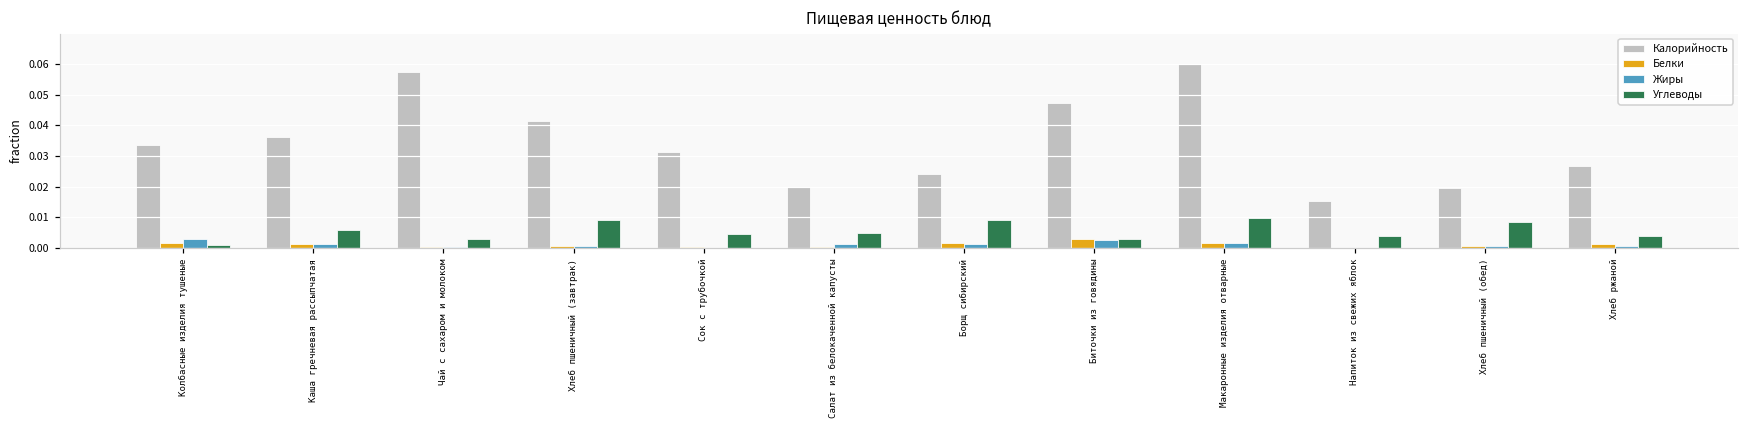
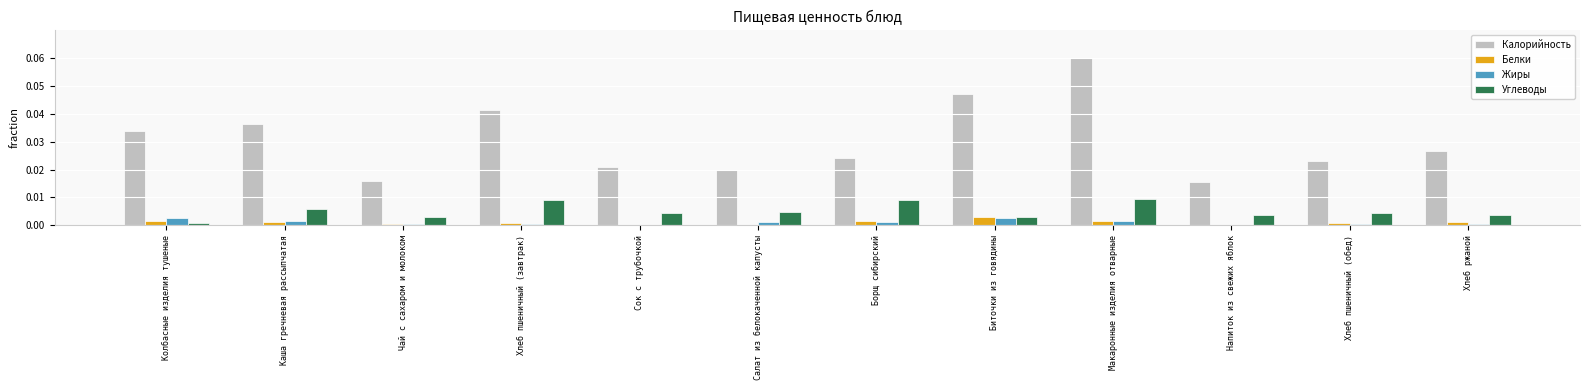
Калорийность, Чай с сахаром и молоком: 0.058 -> 0.016
Калорийность, Сок с трубочкой: 0.031 -> 0.021
Калорийность, Хлеб пшеничный (обед): 0.020 -> 0.023
Углеводы, Хлеб пшеничный (обед): 0.008 -> 0.004
